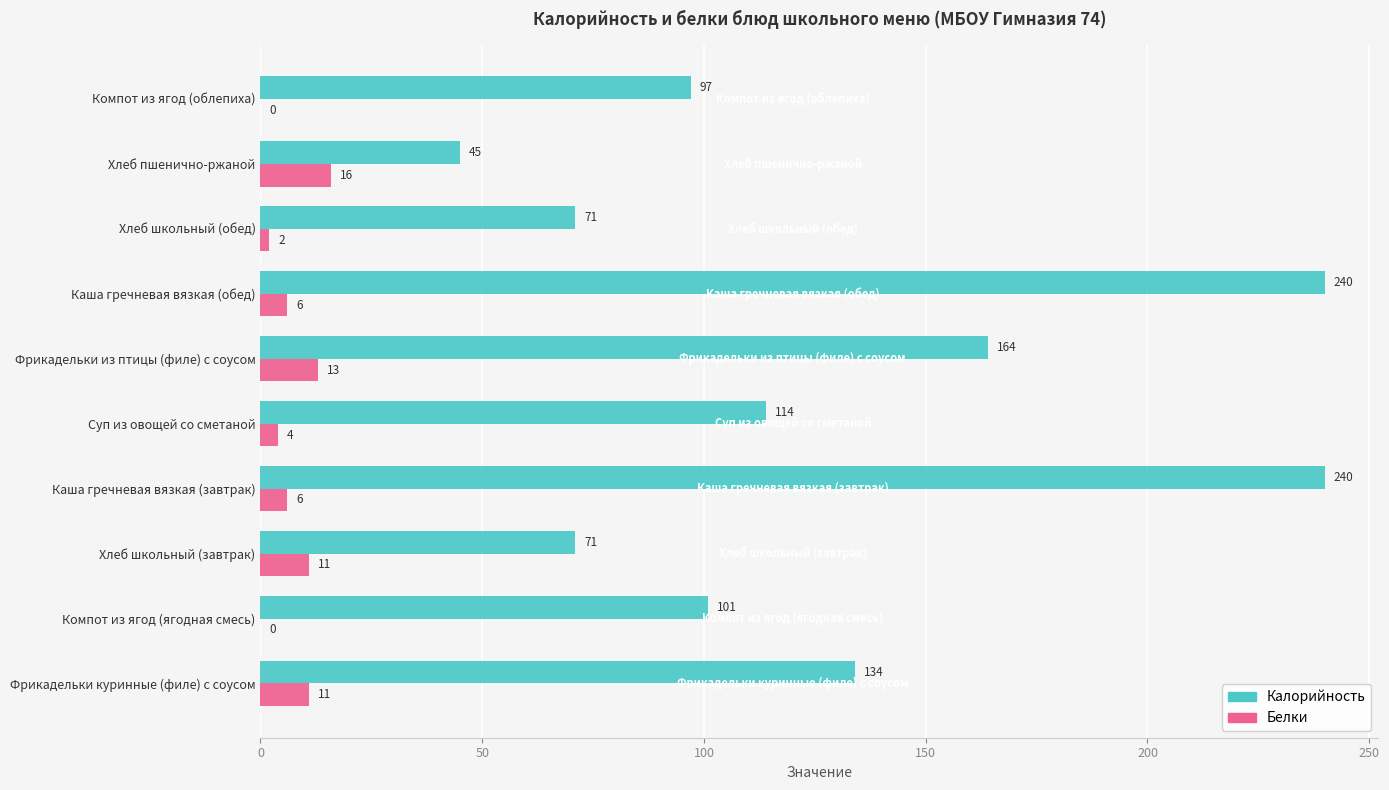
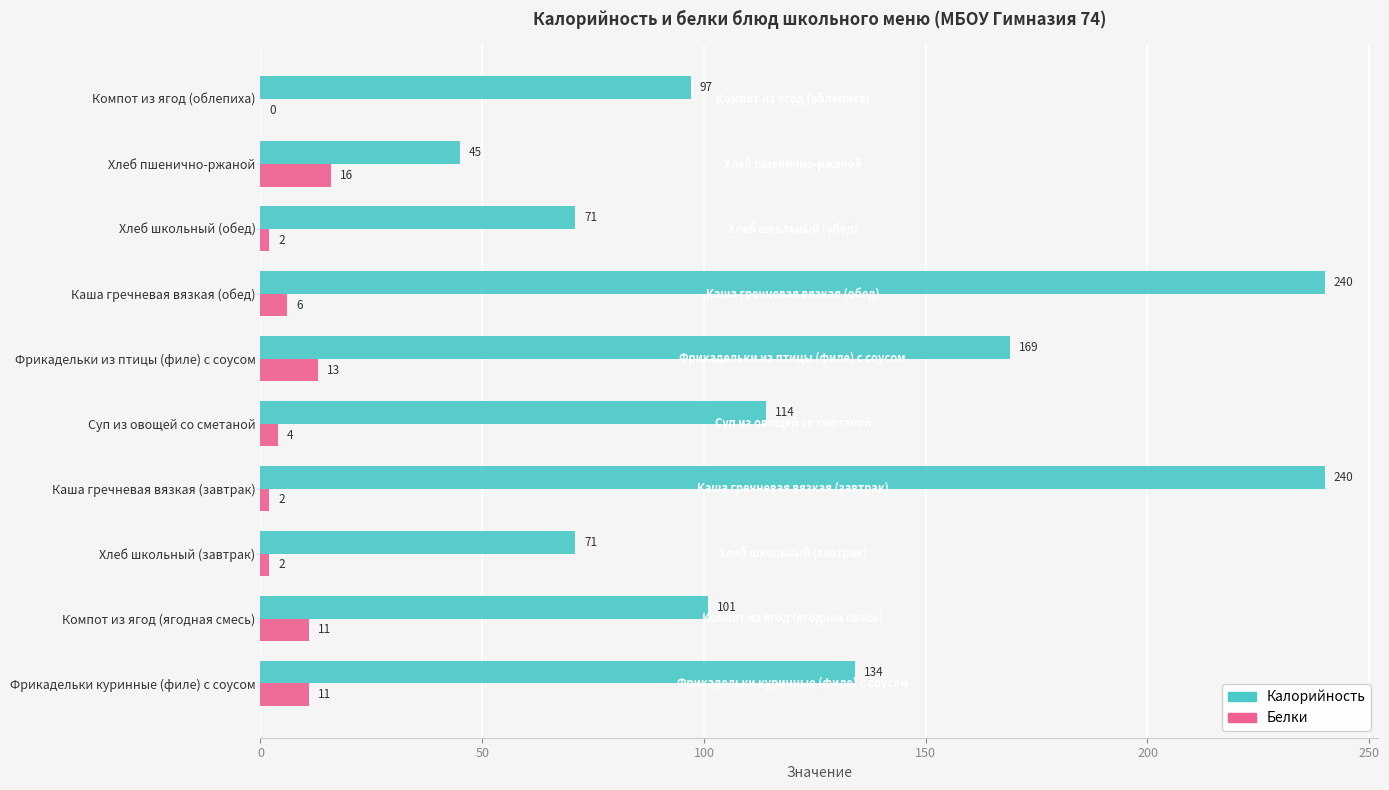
Калорийность, Фрикадельки из птицы (филе) с соусом: 164 -> 169
Белки, Каша гречневая вязкая (завтрак): 6 -> 2
Белки, Хлеб школьный (завтрак): 11 -> 2
Белки, Компот из ягод (ягодная смесь): 0 -> 11
